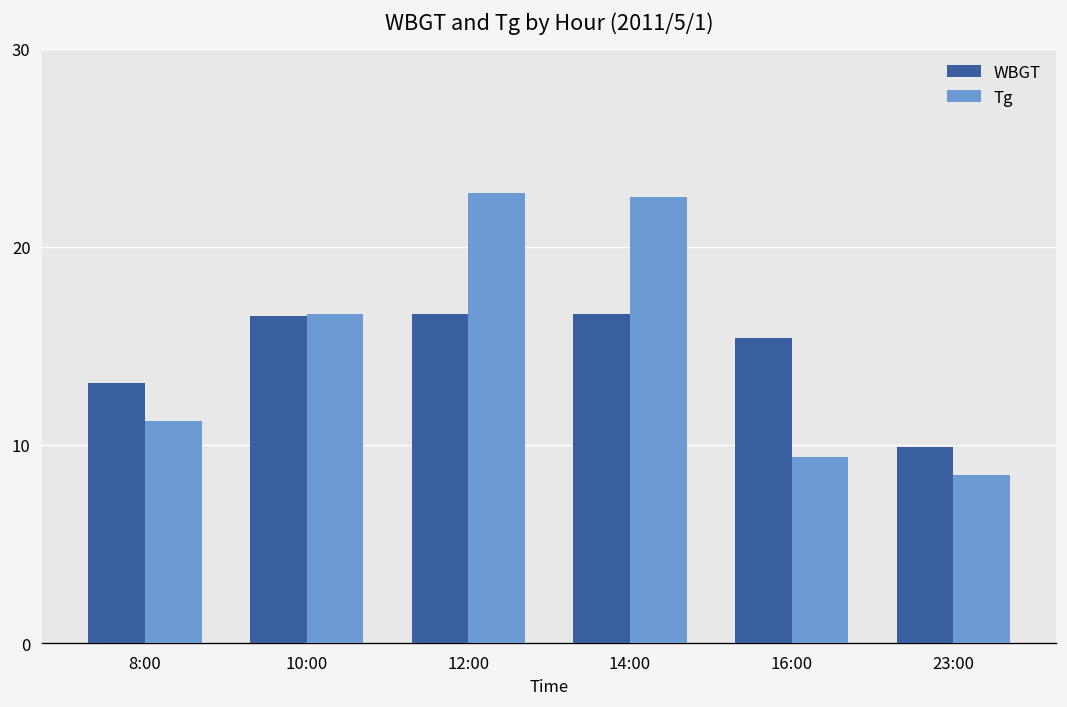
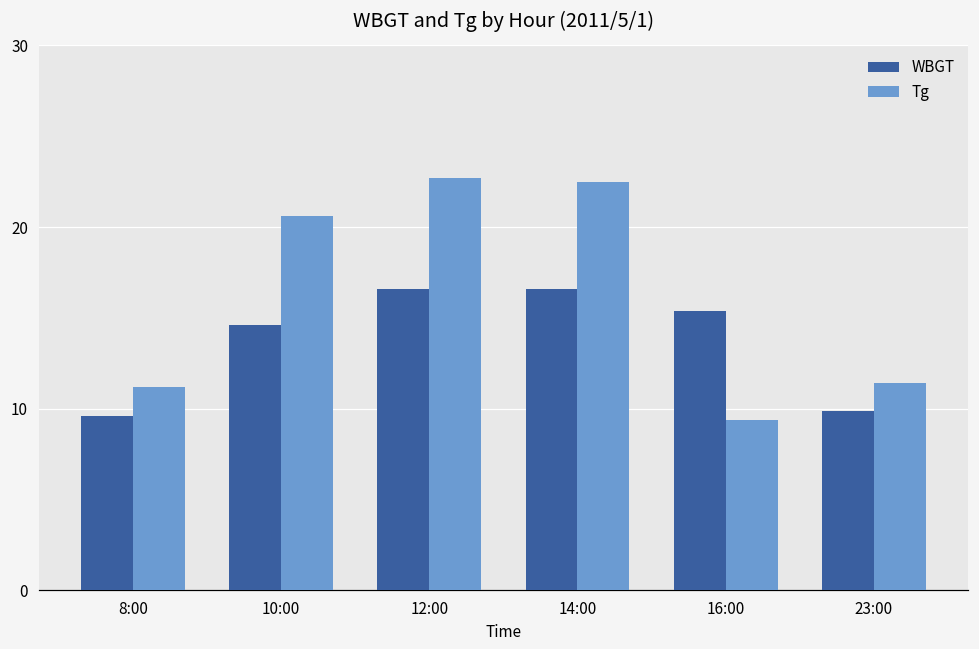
WBGT, 8:00: 13.1 -> 9.6
WBGT, 10:00: 16.5 -> 14.6
Tg, 10:00: 16.6 -> 20.6
Tg, 23:00: 8.5 -> 11.4
